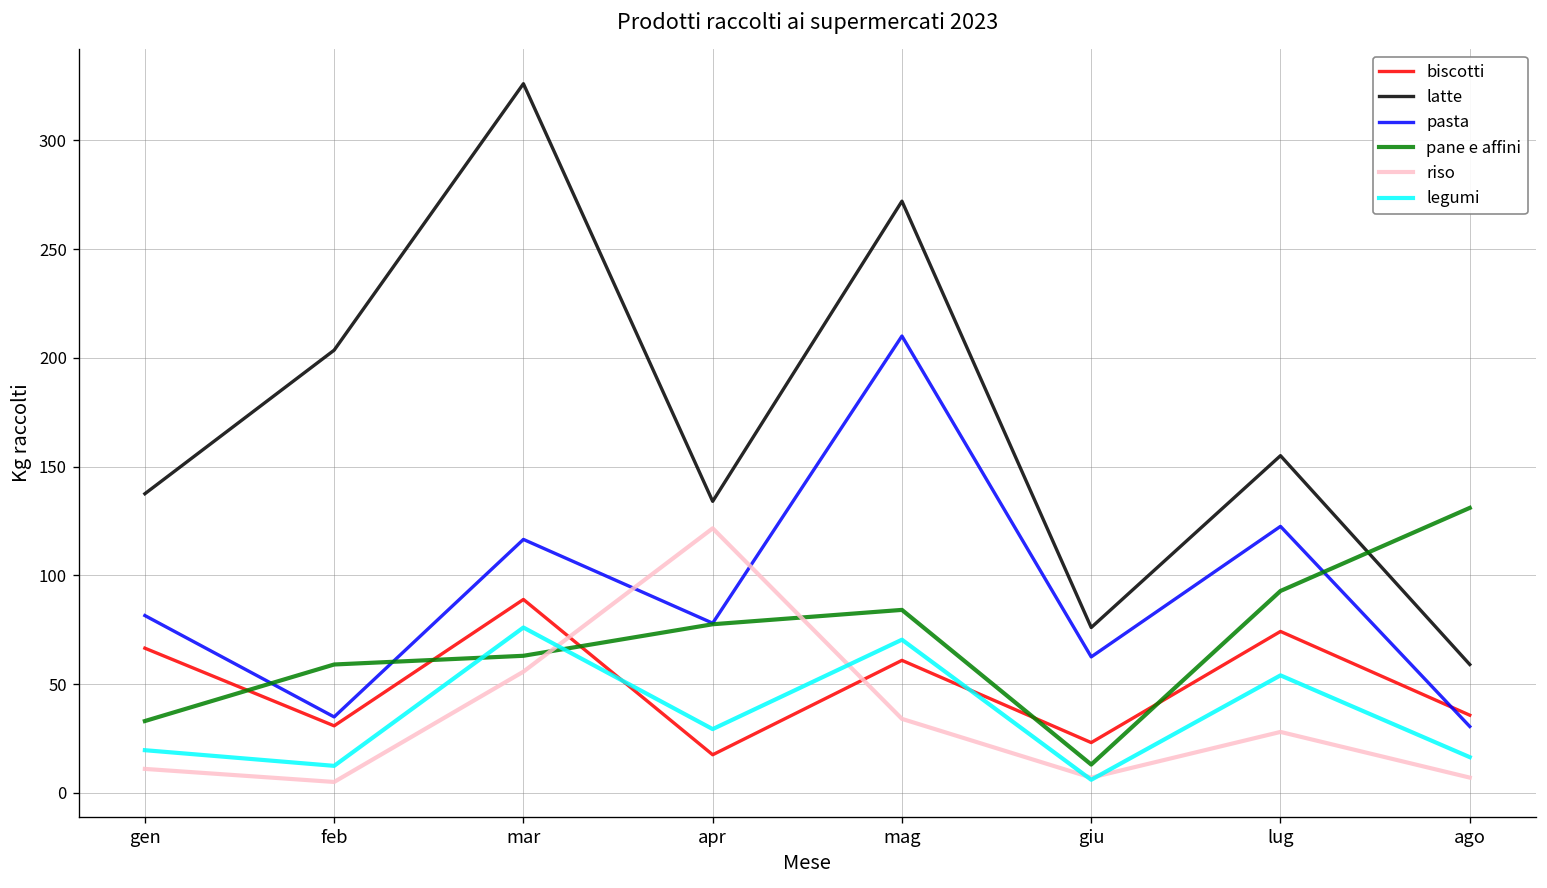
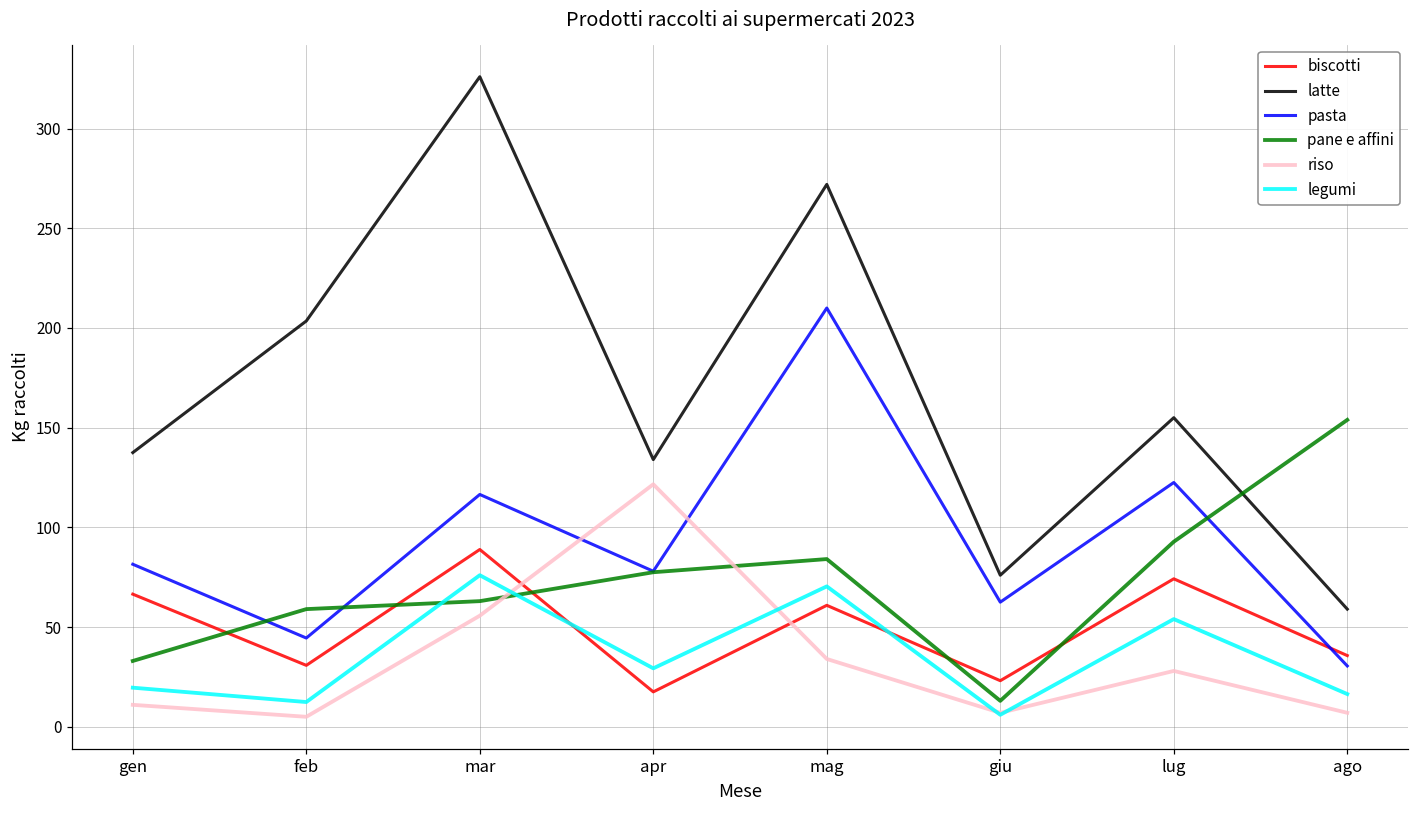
pasta, feb: 35 -> 45
pane e affini, ago: 131 -> 154
